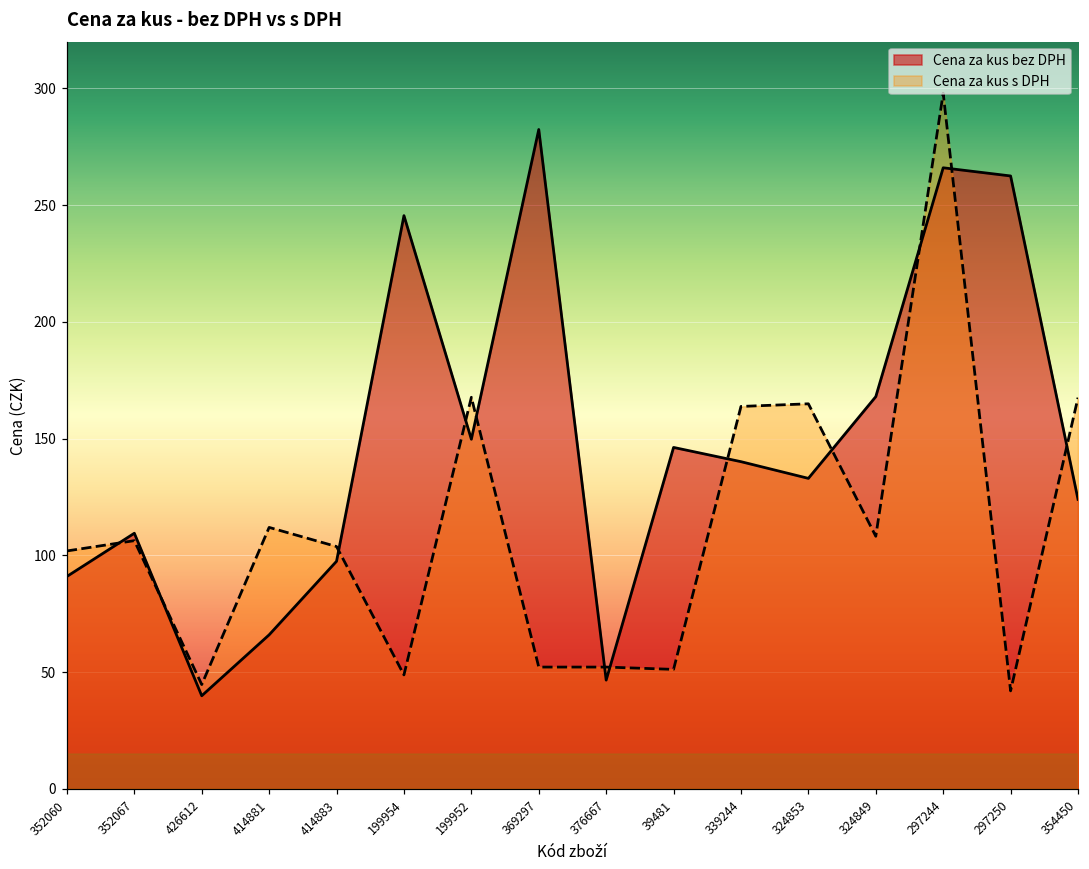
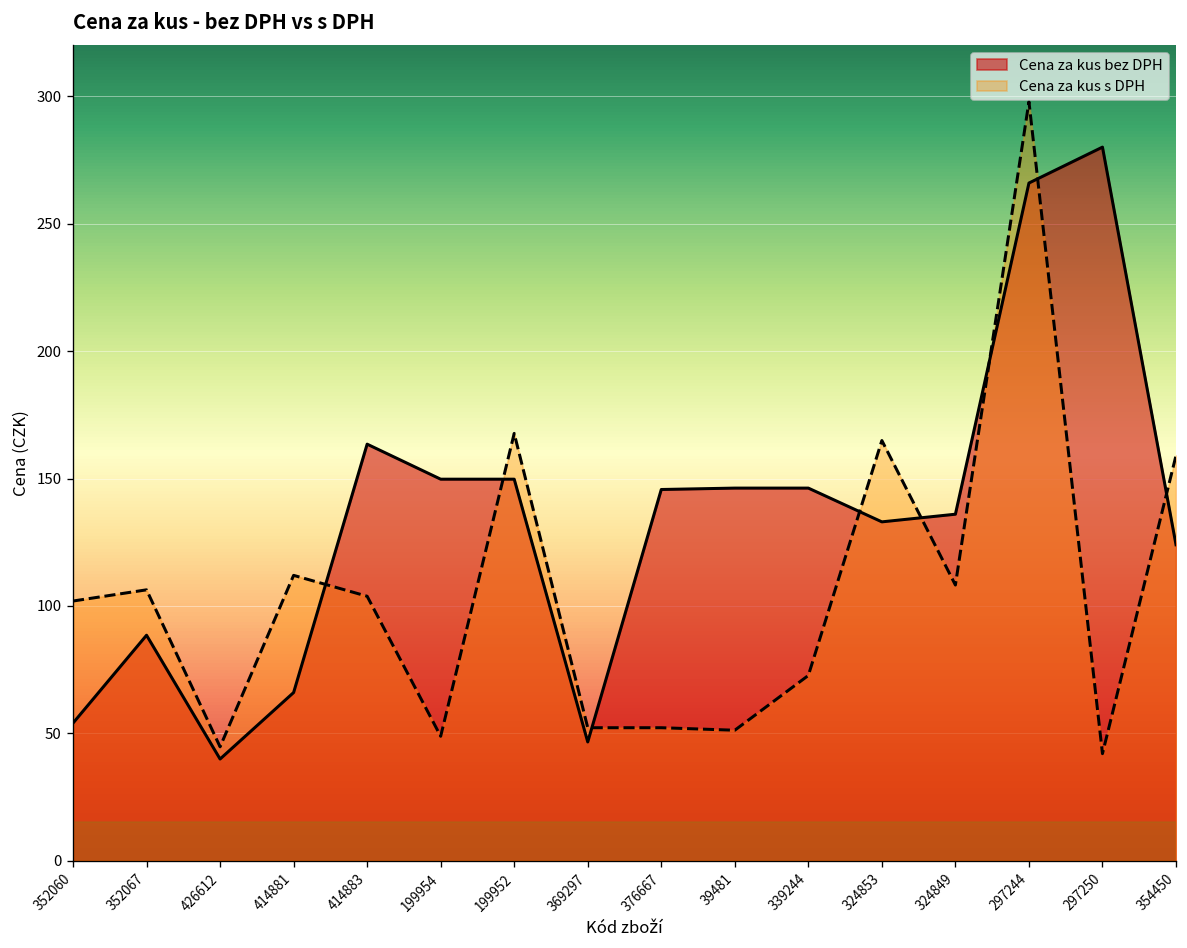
Cena za kus bez DPH, 352060: 91 -> 54
Cena za kus bez DPH, 352067: 110 -> 89
Cena za kus bez DPH, 414883: 98 -> 164
Cena za kus bez DPH, 199954: 246 -> 150
Cena za kus bez DPH, 369297: 282 -> 47
Cena za kus bez DPH, 376667: 47 -> 146
Cena za kus bez DPH, 339244: 140 -> 146
Cena za kus s DPH, 339244: 164 -> 73
Cena za kus bez DPH, 324849: 168 -> 136
Cena za kus bez DPH, 297250: 263 -> 280
Cena za kus s DPH, 354450: 168 -> 159
